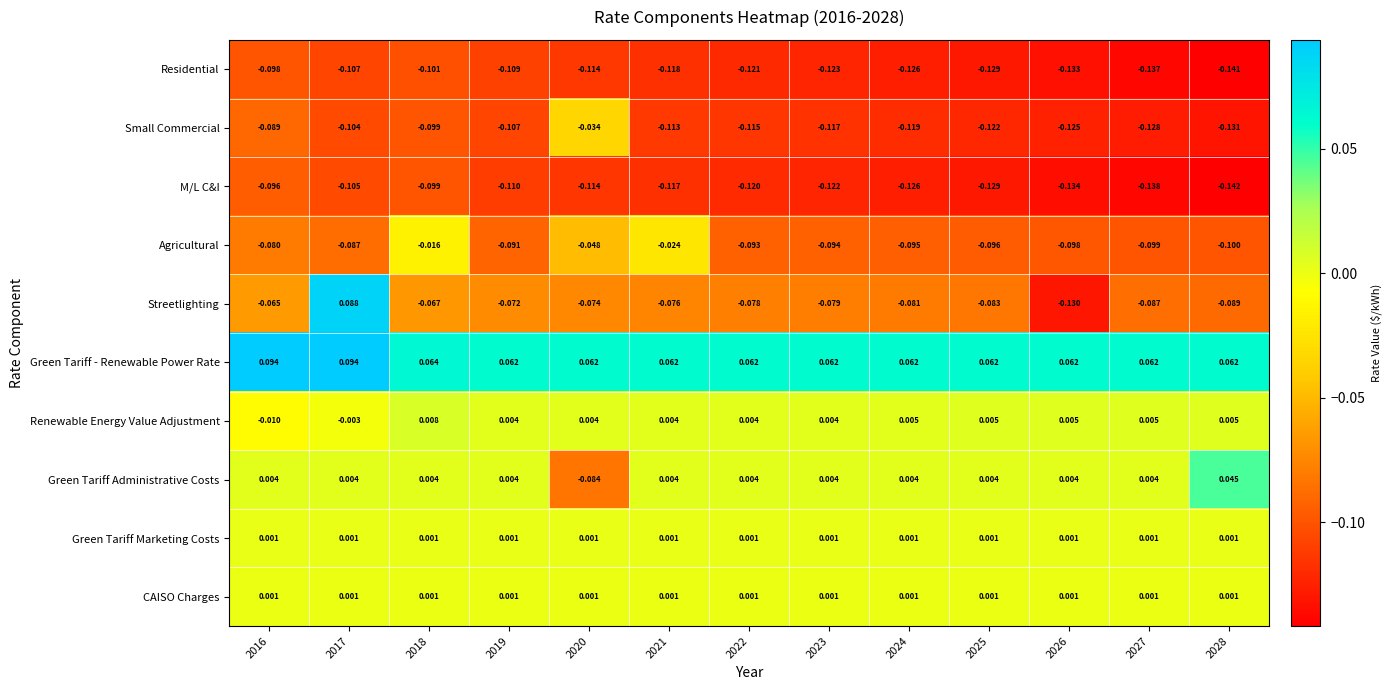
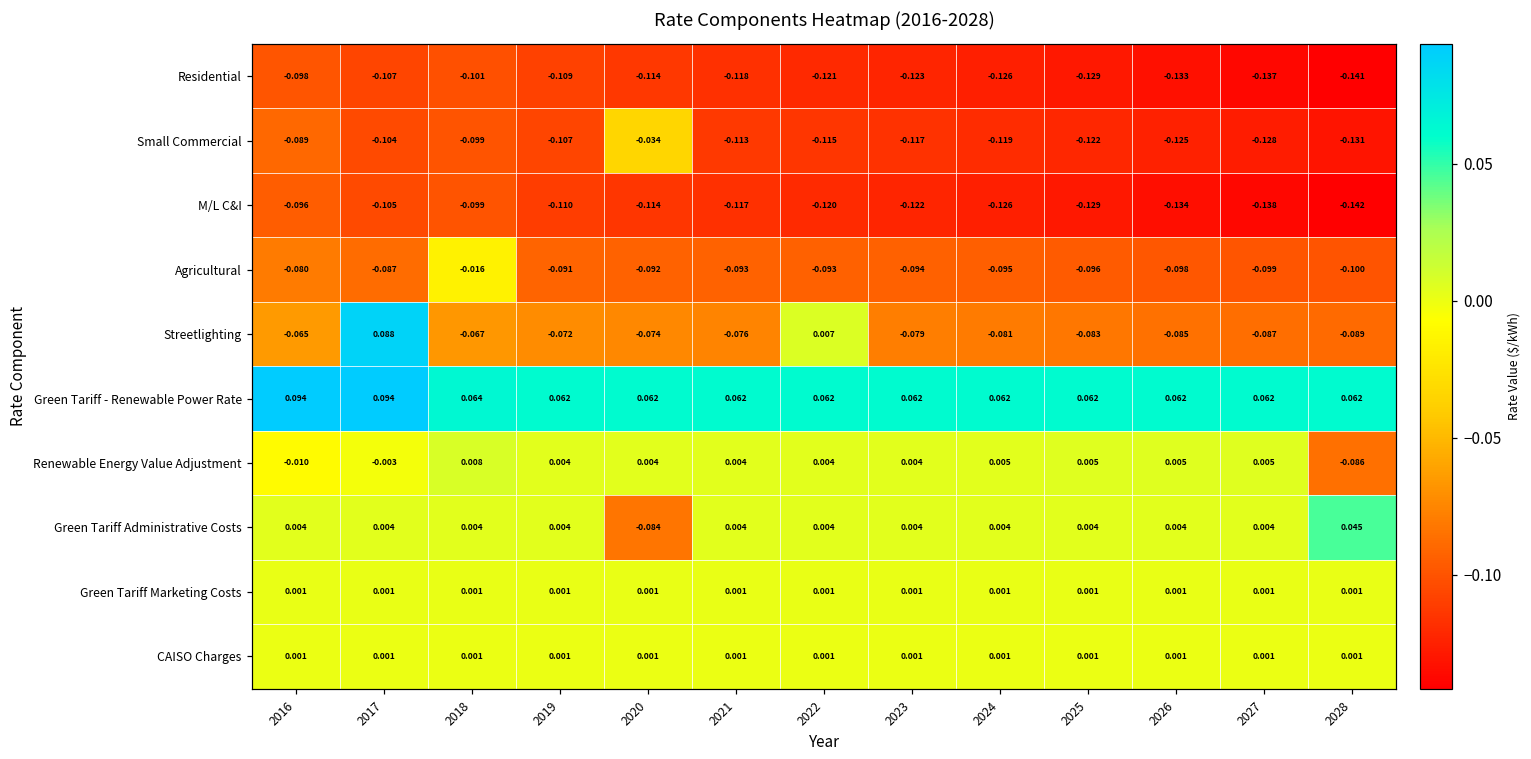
Agricultural, 2020: -0.048 -> -0.092
Agricultural, 2021: -0.024 -> -0.093
Streetlighting, 2022: -0.078 -> 0.007
Streetlighting, 2026: -0.130 -> -0.085
Renewable Energy Value Adjustment, 2028: 0.005 -> -0.086
